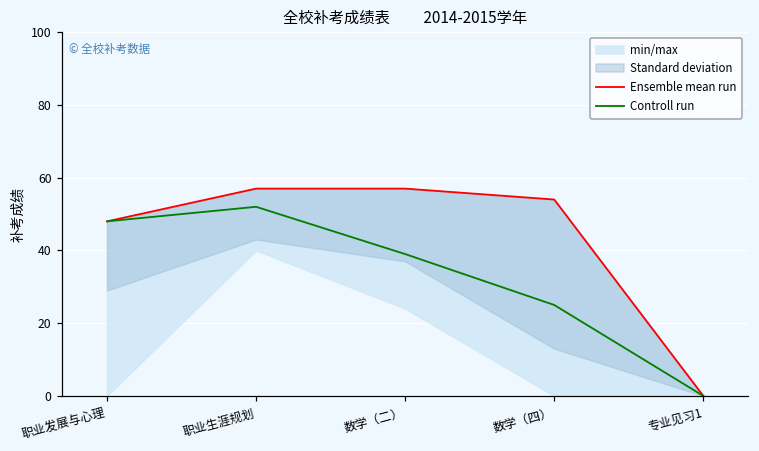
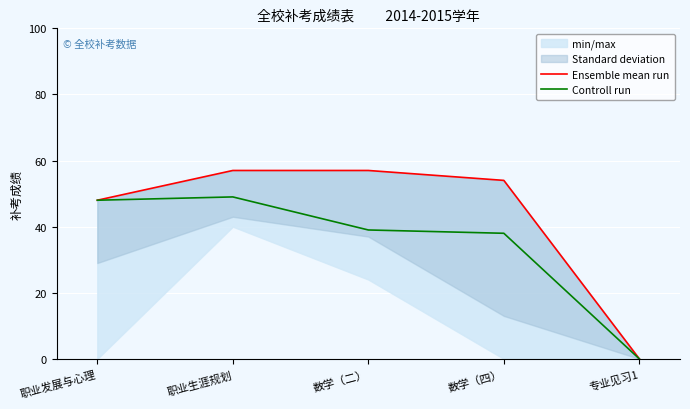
Controll run, 职业生涯规划: 52 -> 49
Controll run, 数学（四）: 25 -> 38
